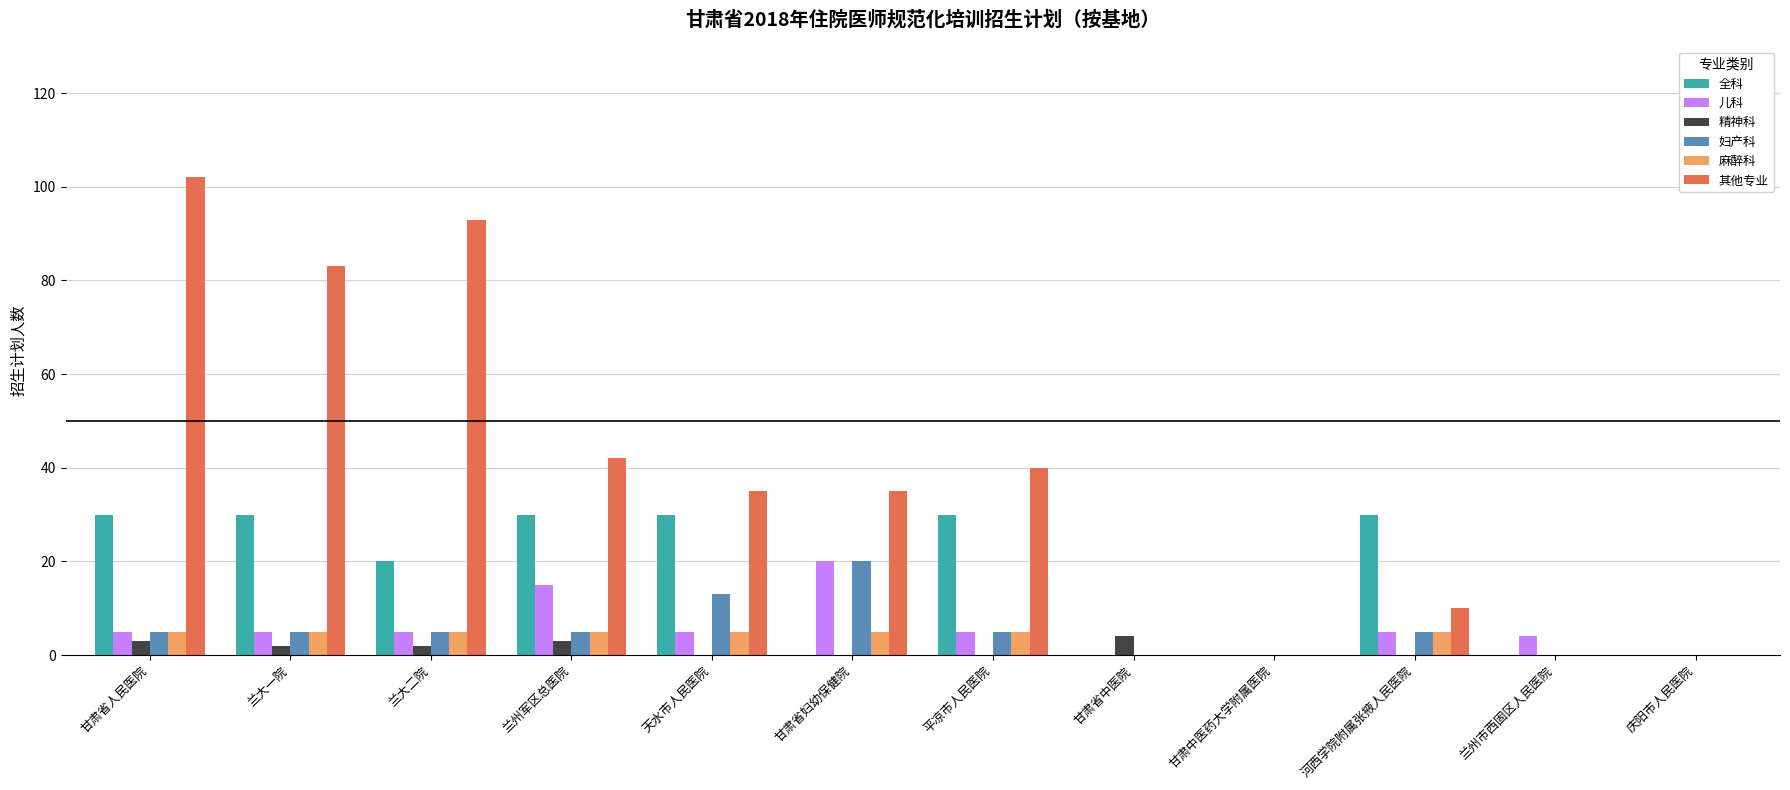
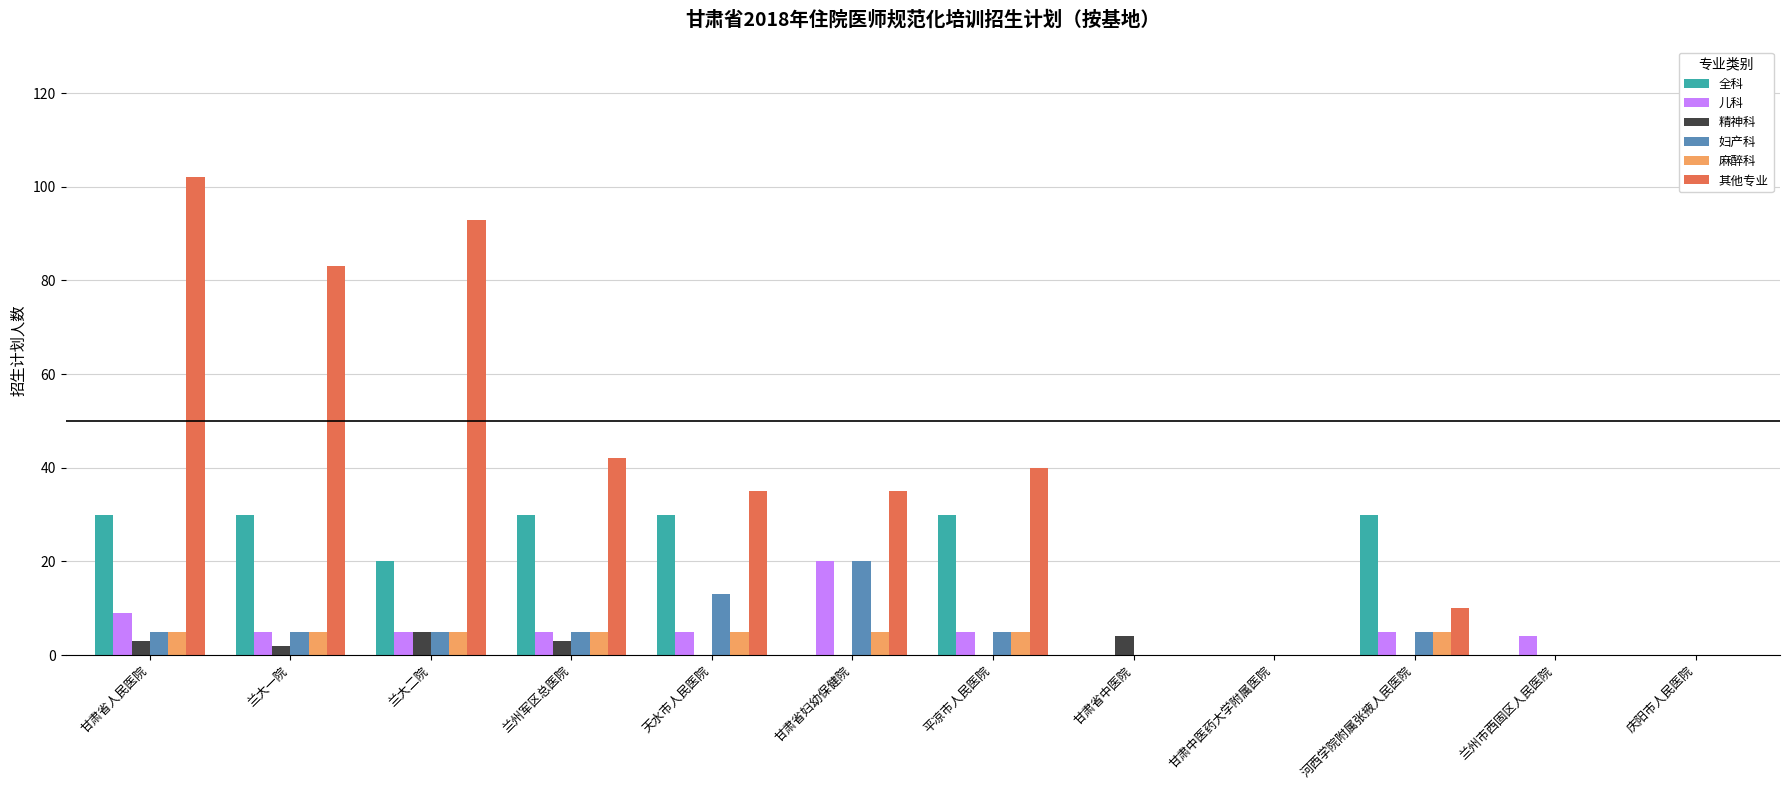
儿科, 甘肃省人民医院: 5 -> 9
精神科, 兰大二院: 2 -> 5
儿科, 兰州军区总医院: 15 -> 5
